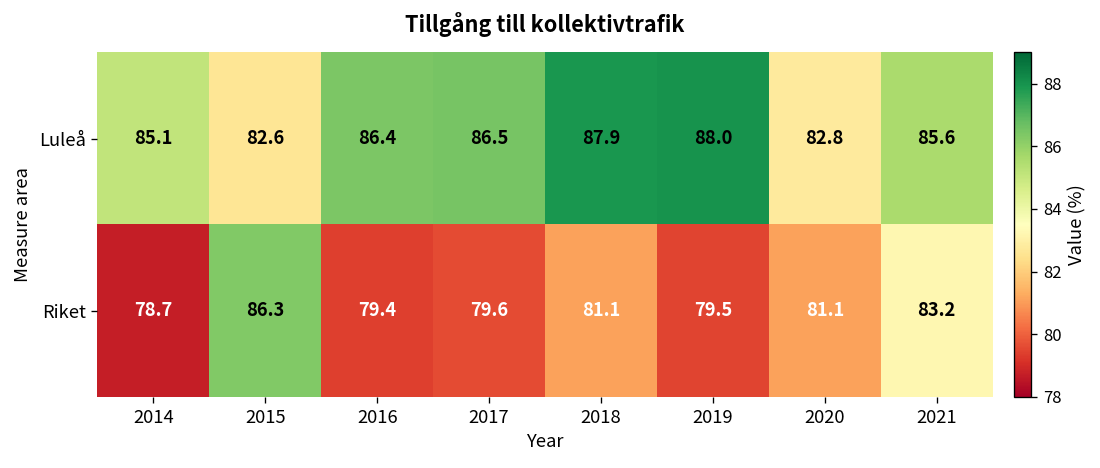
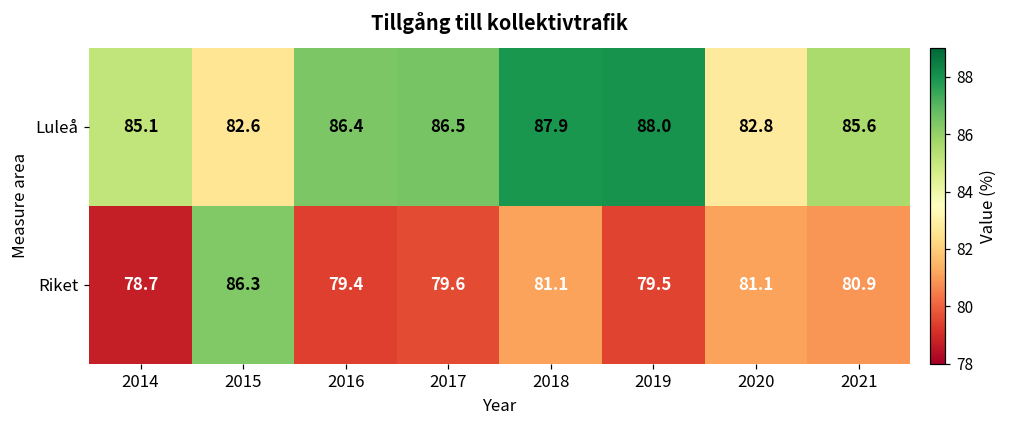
Riket, 2021: 83.2 -> 80.9
